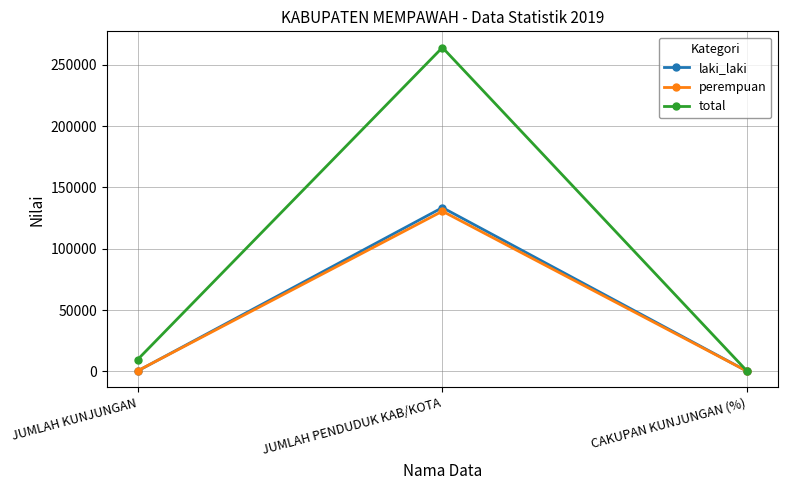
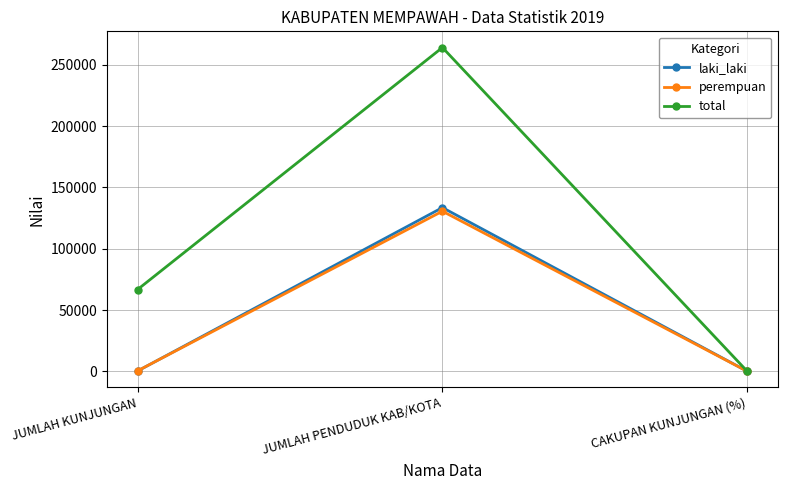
total, JUMLAH KUNJUNGAN: 10000 -> 67000
